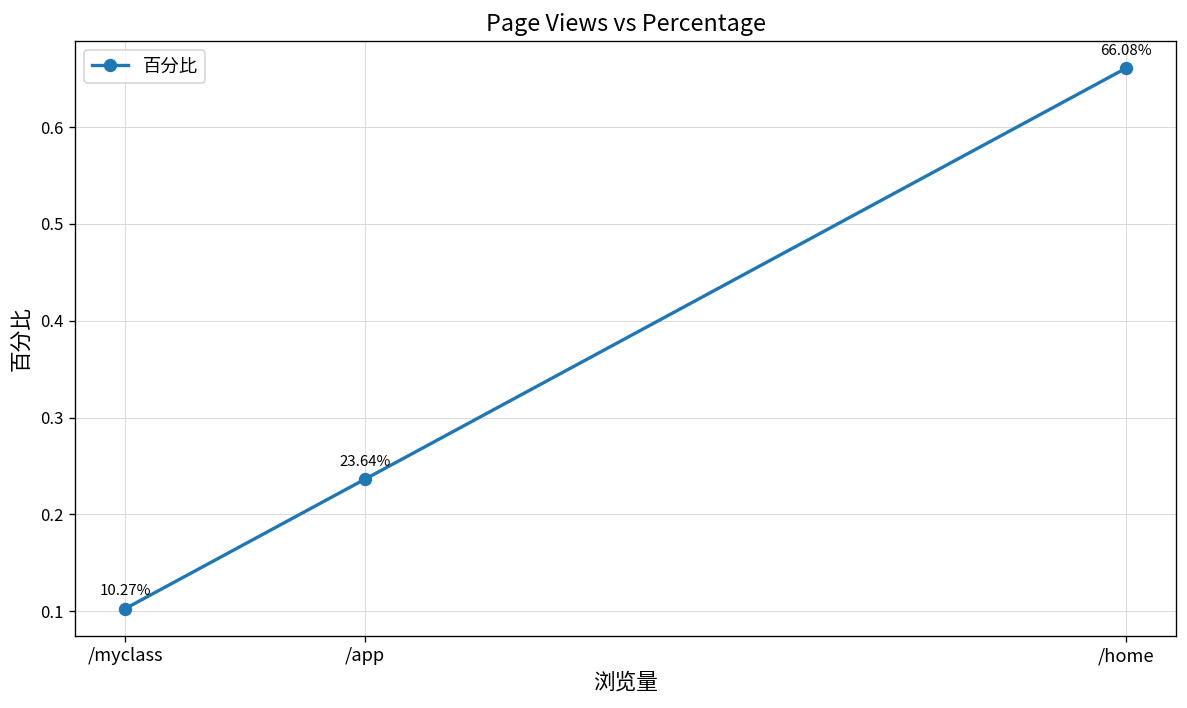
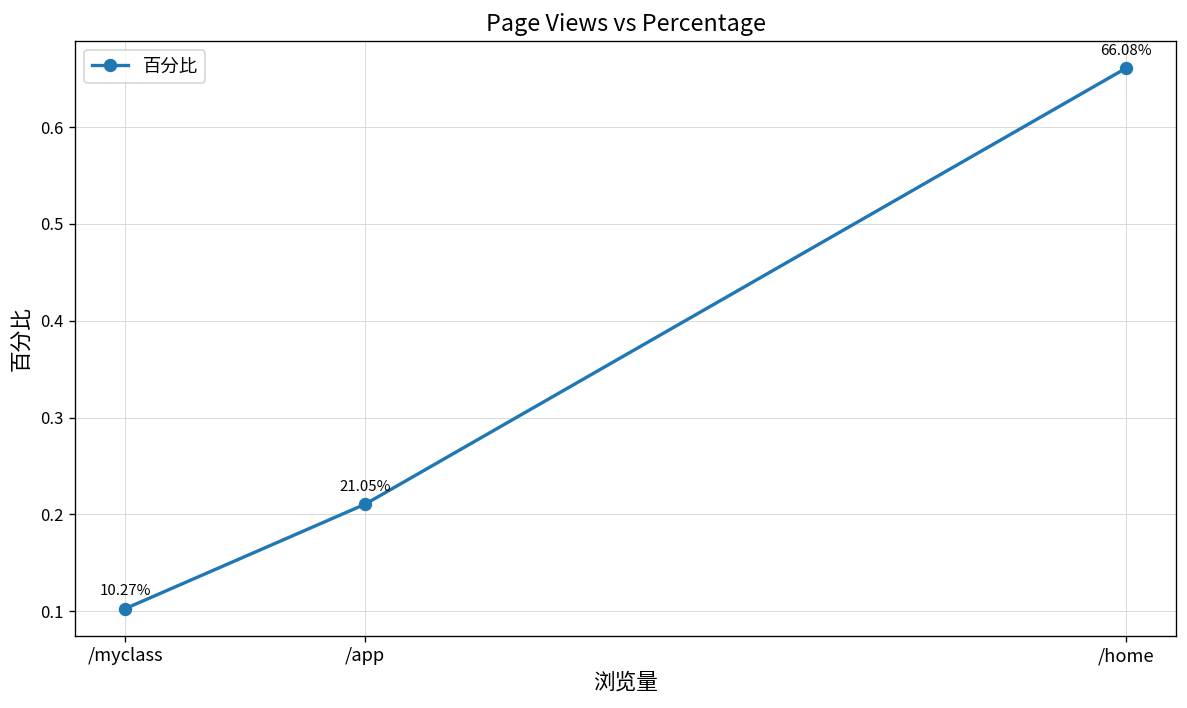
/app: 23.64% -> 21.05%
